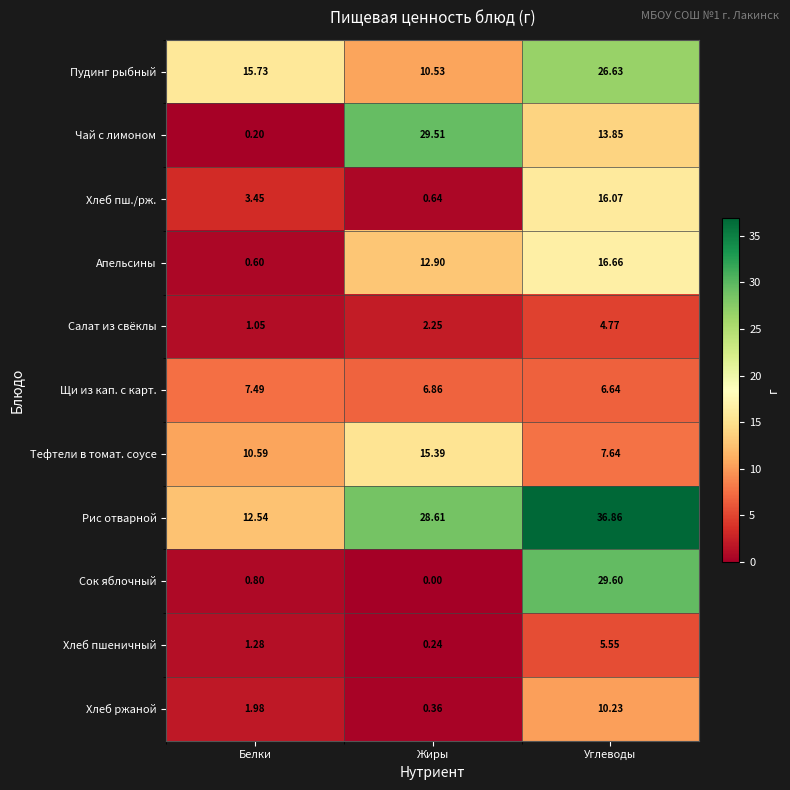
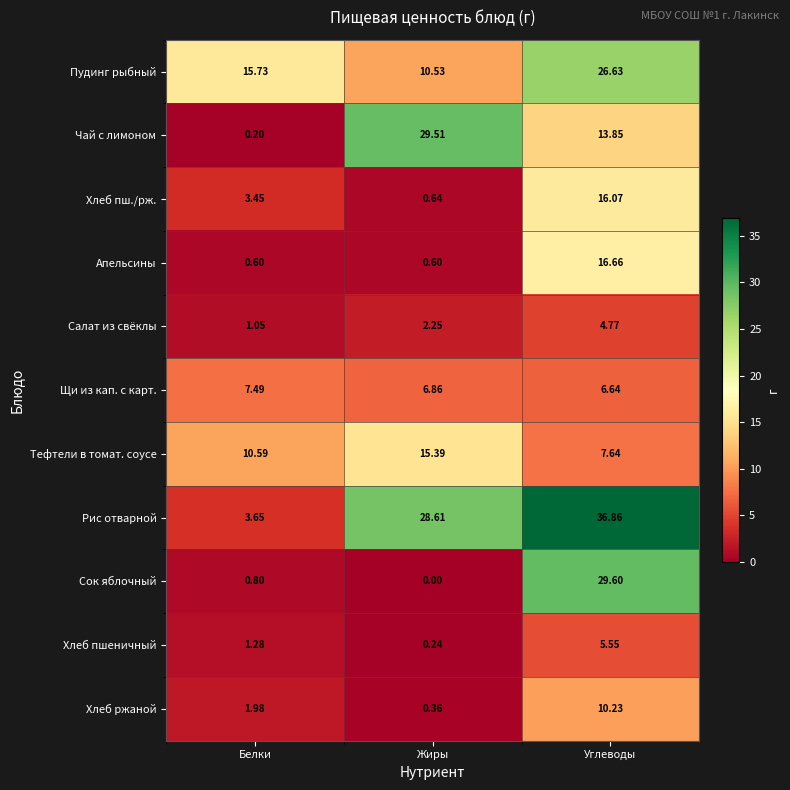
Апельсины, Жиры: 12.90 -> 0.60
Рис отварной, Белки: 12.54 -> 3.65
